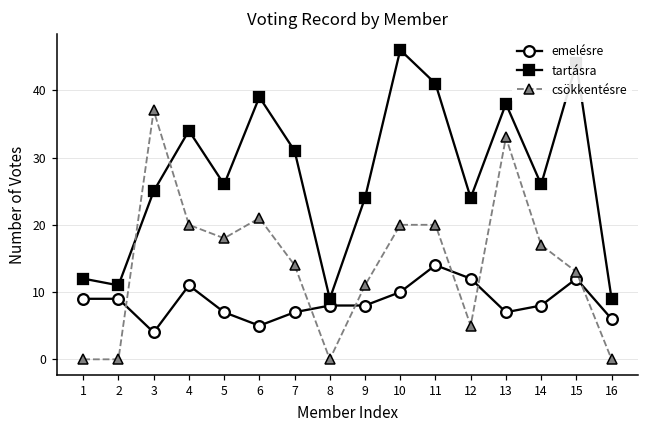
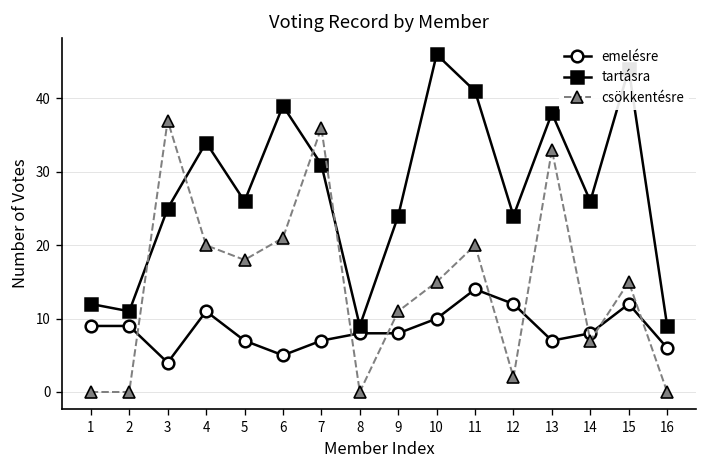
csökkentésre, 7: 14 -> 36
csökkentésre, 10: 20 -> 15
csökkentésre, 12: 5 -> 2
csökkentésre, 14: 17 -> 7
csökkentésre, 15: 13 -> 15
